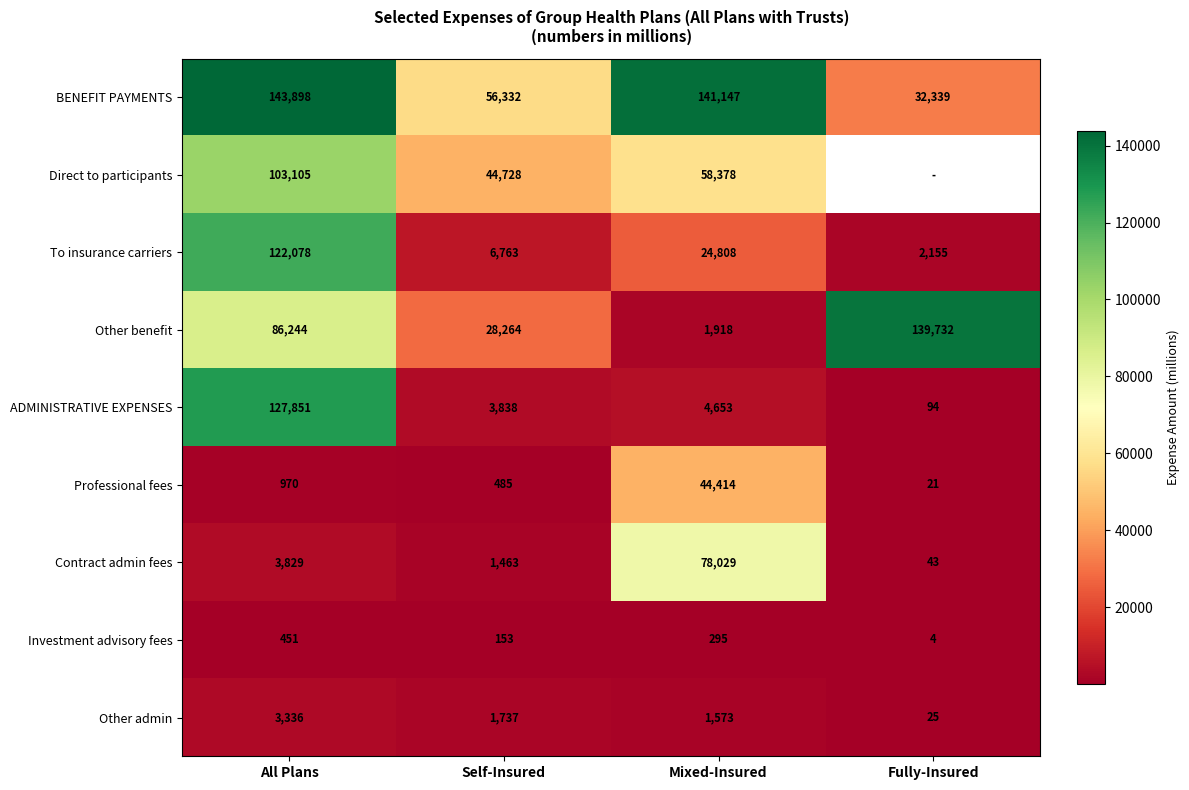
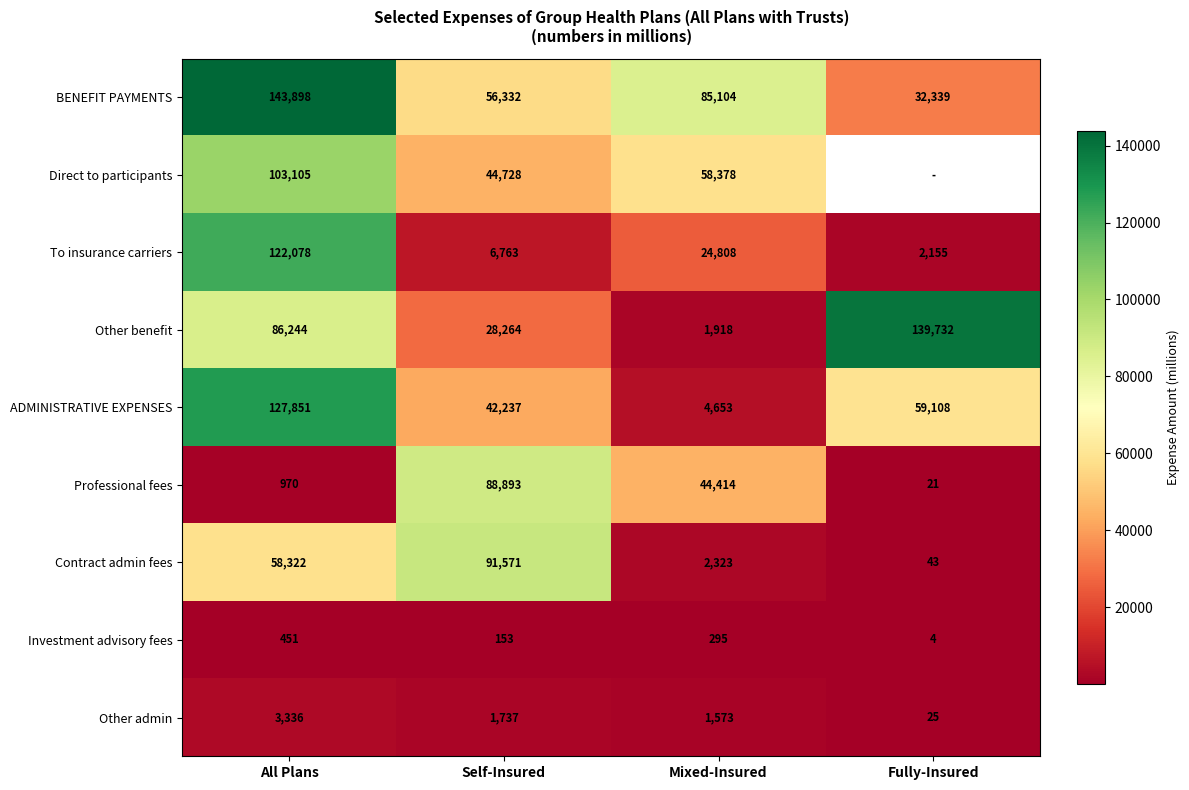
BENEFIT PAYMENTS, Mixed-Insured: 141,147 -> 85,104
ADMINISTRATIVE EXPENSES, Self-Insured: 3,838 -> 42,237
ADMINISTRATIVE EXPENSES, Fully-Insured: 94 -> 59,108
Professional fees, Self-Insured: 485 -> 88,893
Contract admin fees, All Plans: 3,829 -> 58,322
Contract admin fees, Self-Insured: 1,463 -> 91,571
Contract admin fees, Mixed-Insured: 78,029 -> 2,323
